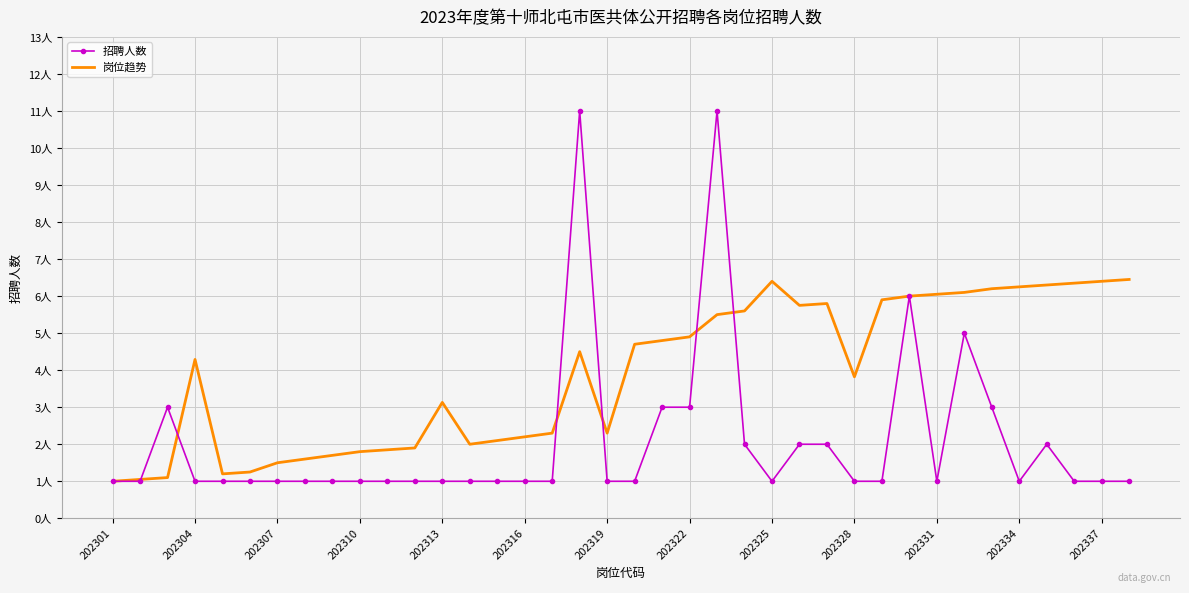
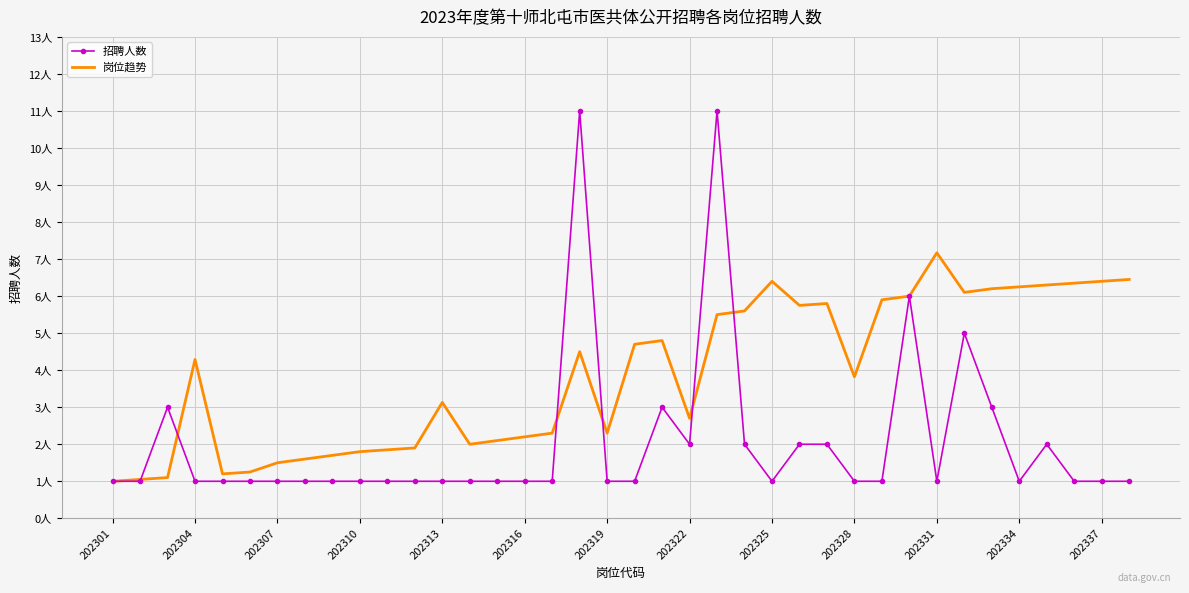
招聘人数, 202322: 3人 -> 2人
岗位趋势, 202322: 4.9人 -> 2.7人
岗位趋势, 202331: 6.1人 -> 7.2人
